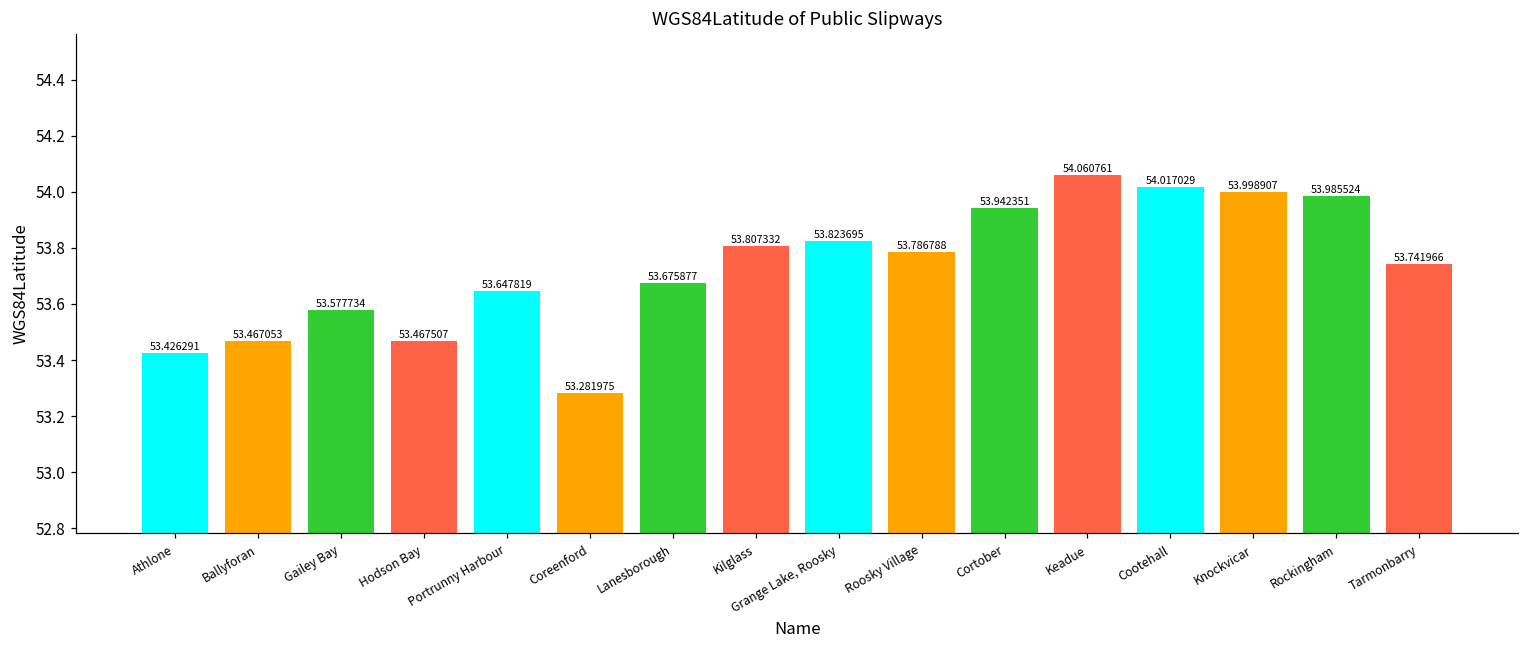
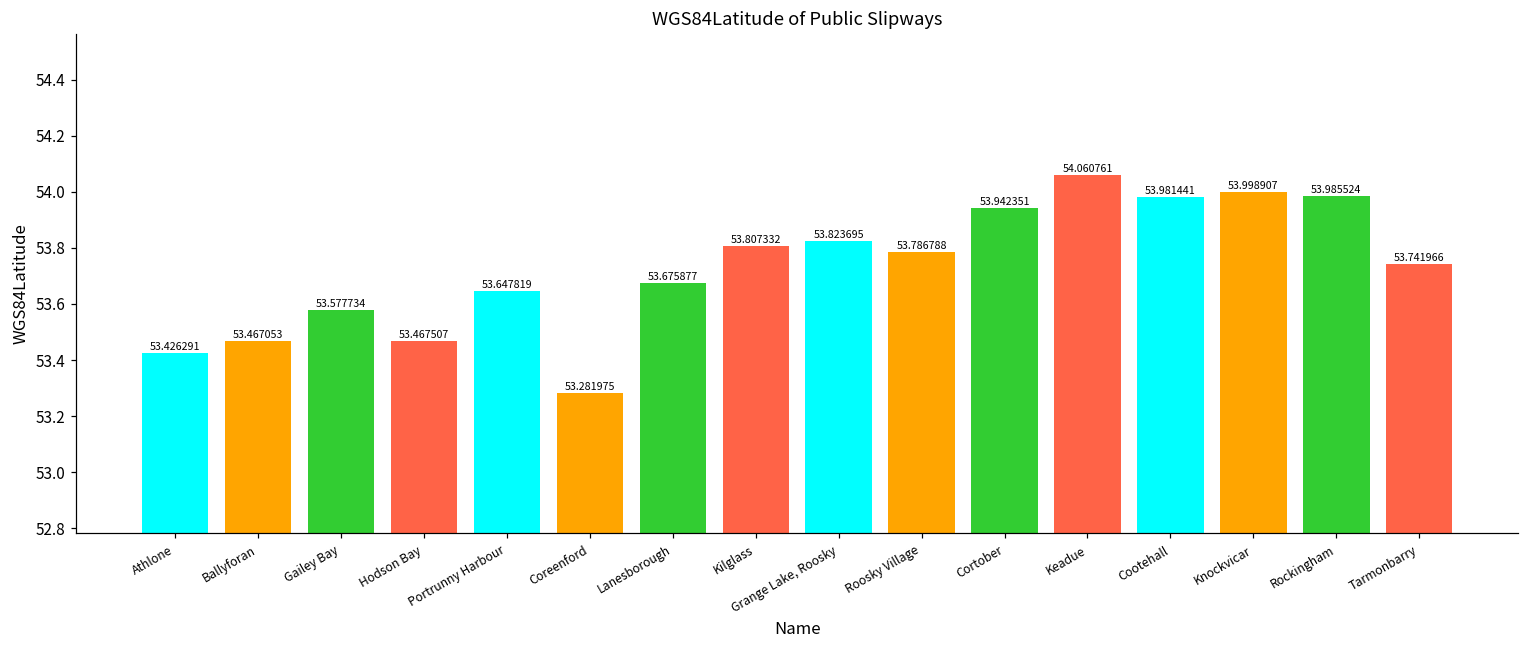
Cootehall: 54.017029 -> 53.981441
